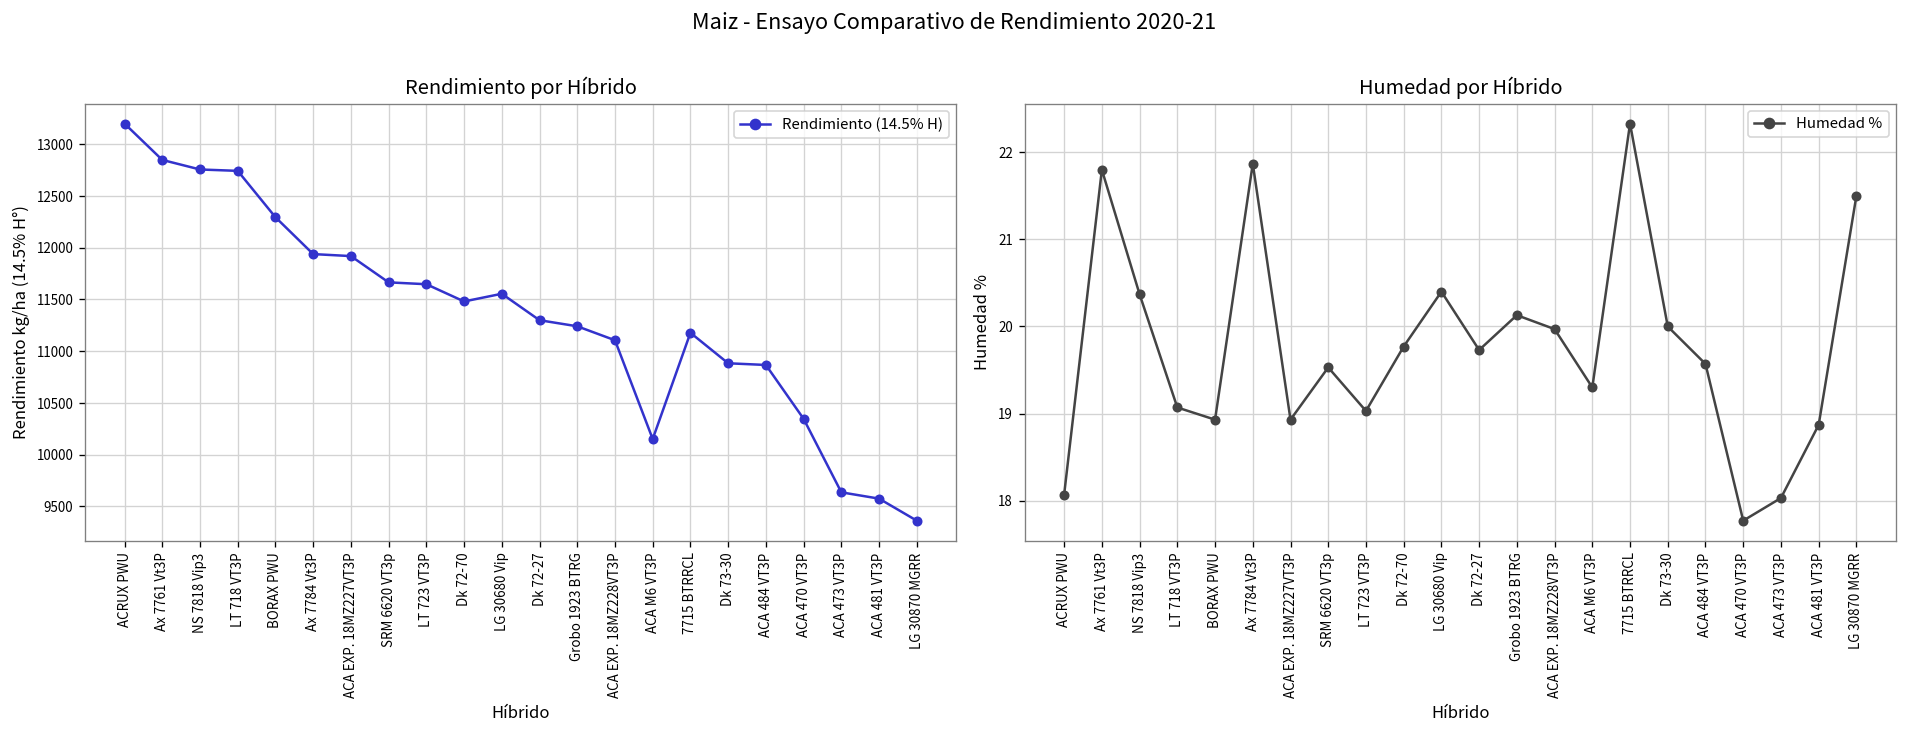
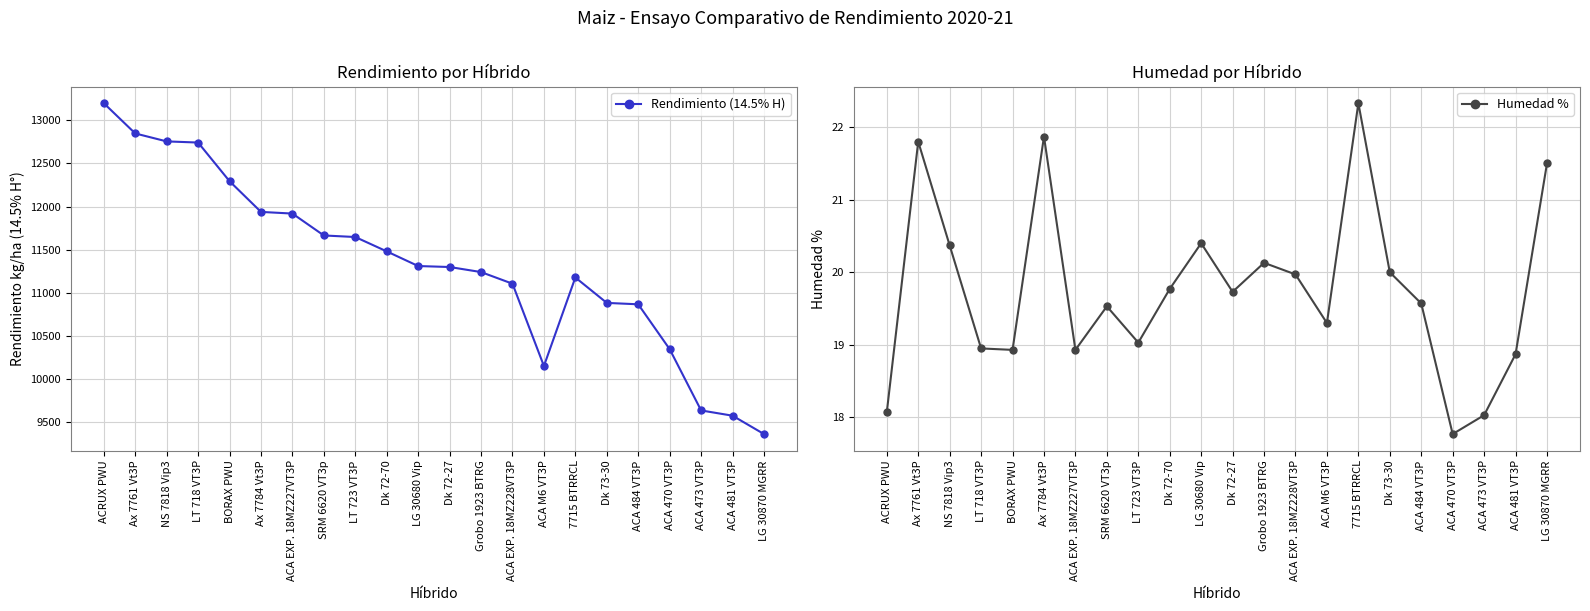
Rendimiento por Híbrido, LG 30680 Vip: 11600 -> 11300
Humedad por Híbrido, LT 718 VT3P: 19.1 -> 19.0
